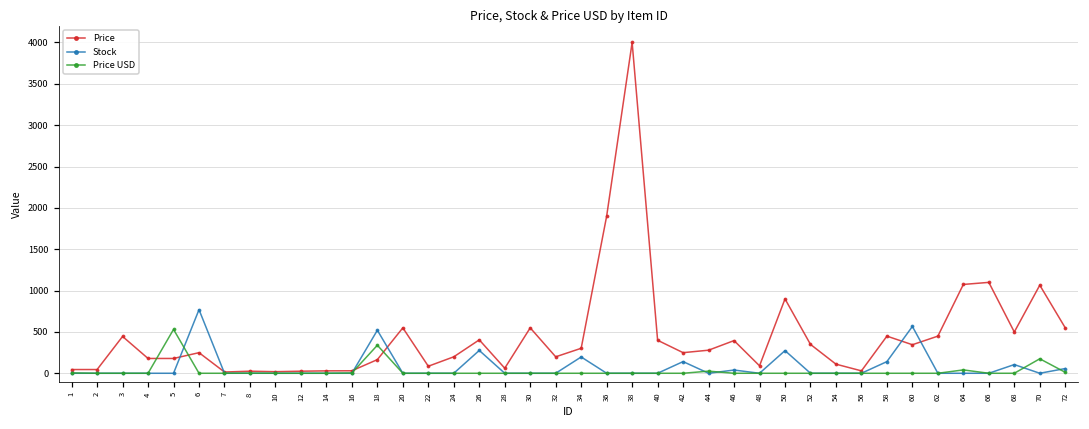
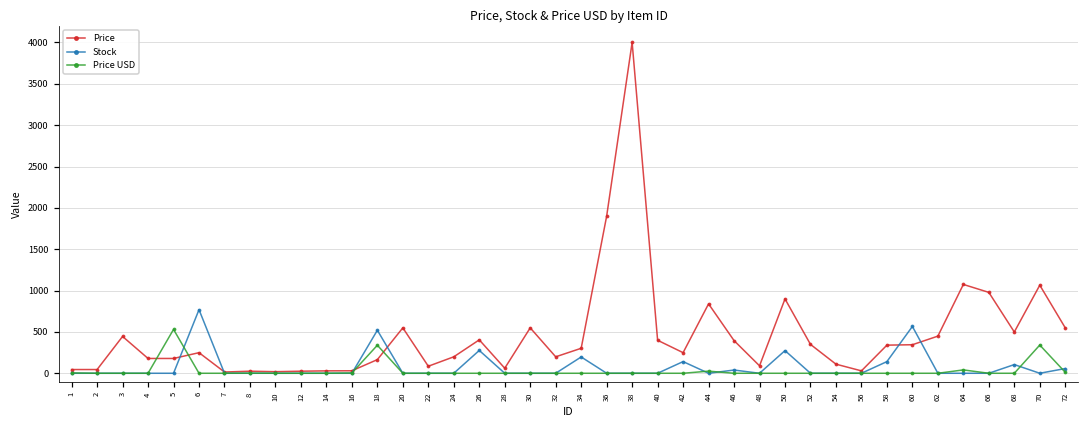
Price, 44: 300 -> 800
Price, 58: 400 -> 300
Price, 66: 1100 -> 1000
Price USD, 70: 200 -> 300
